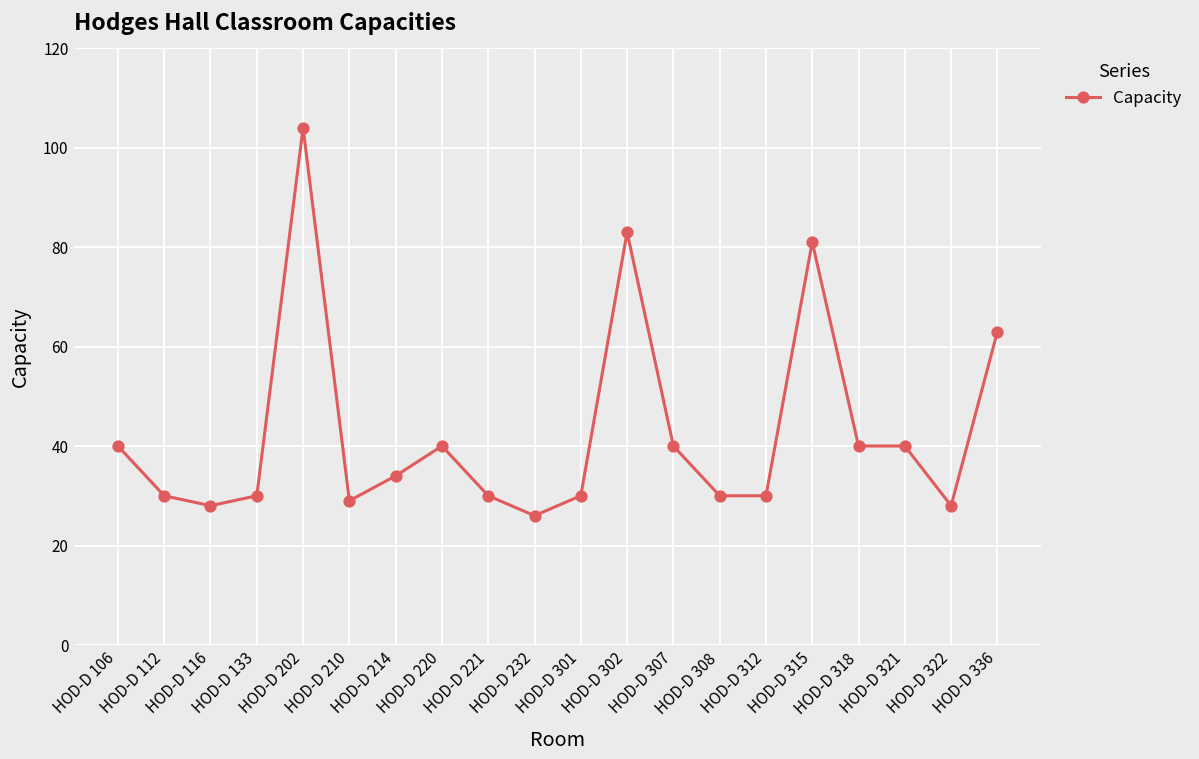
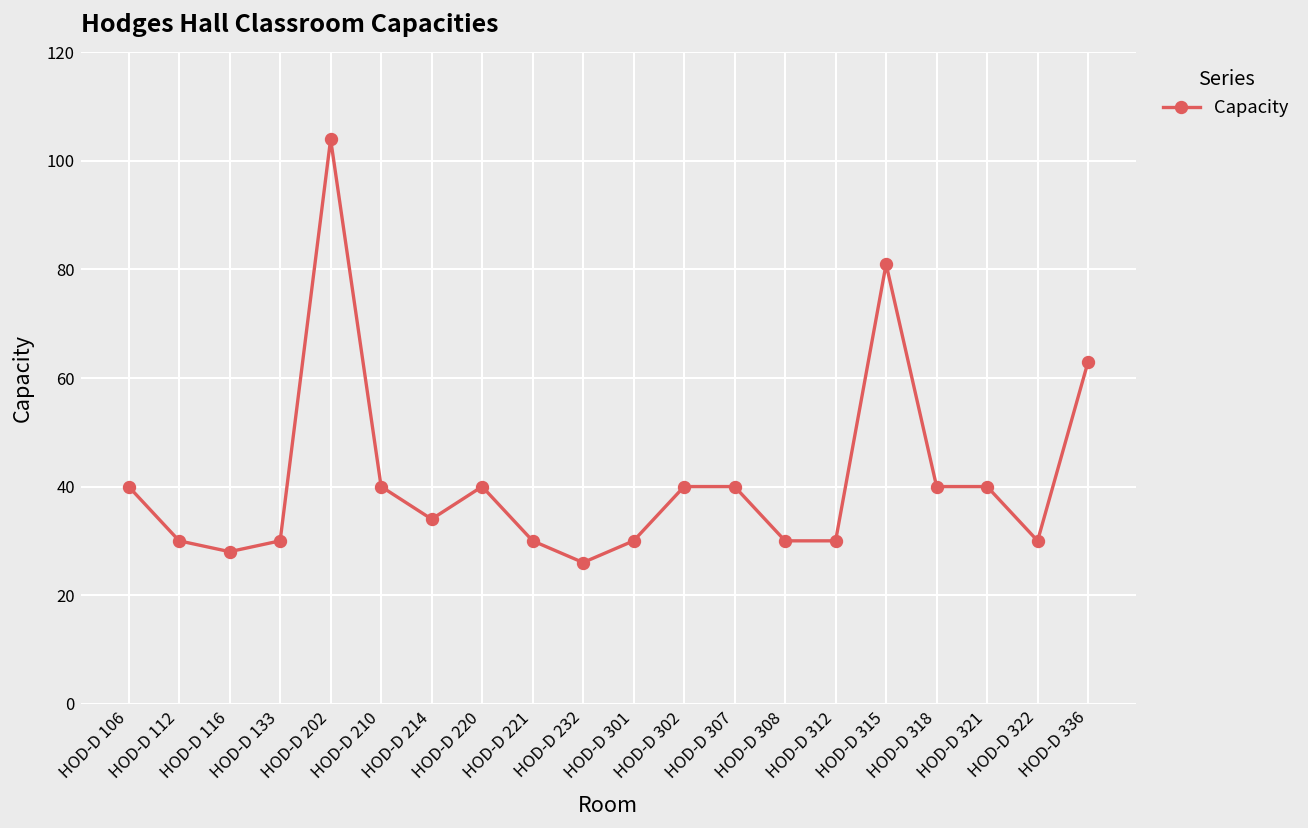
HOD-D 210: 29 -> 40
HOD-D 302: 83 -> 40
HOD-D 322: 28 -> 30
